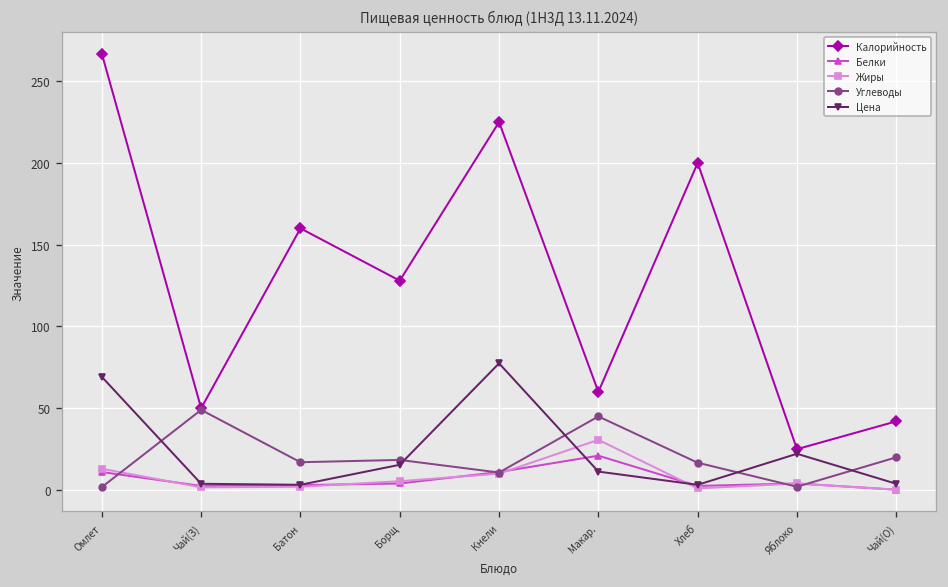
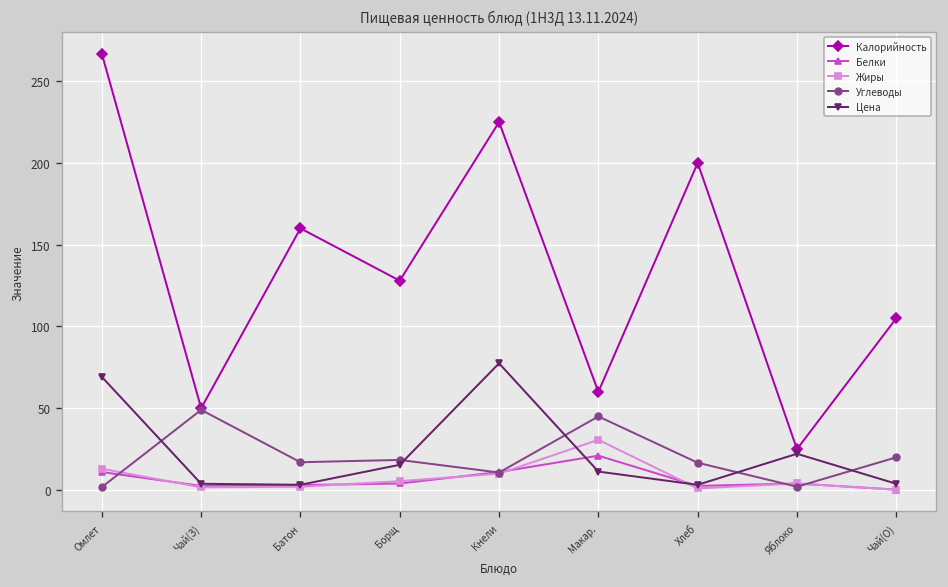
Калорийность, Чай(О): 42 -> 105
